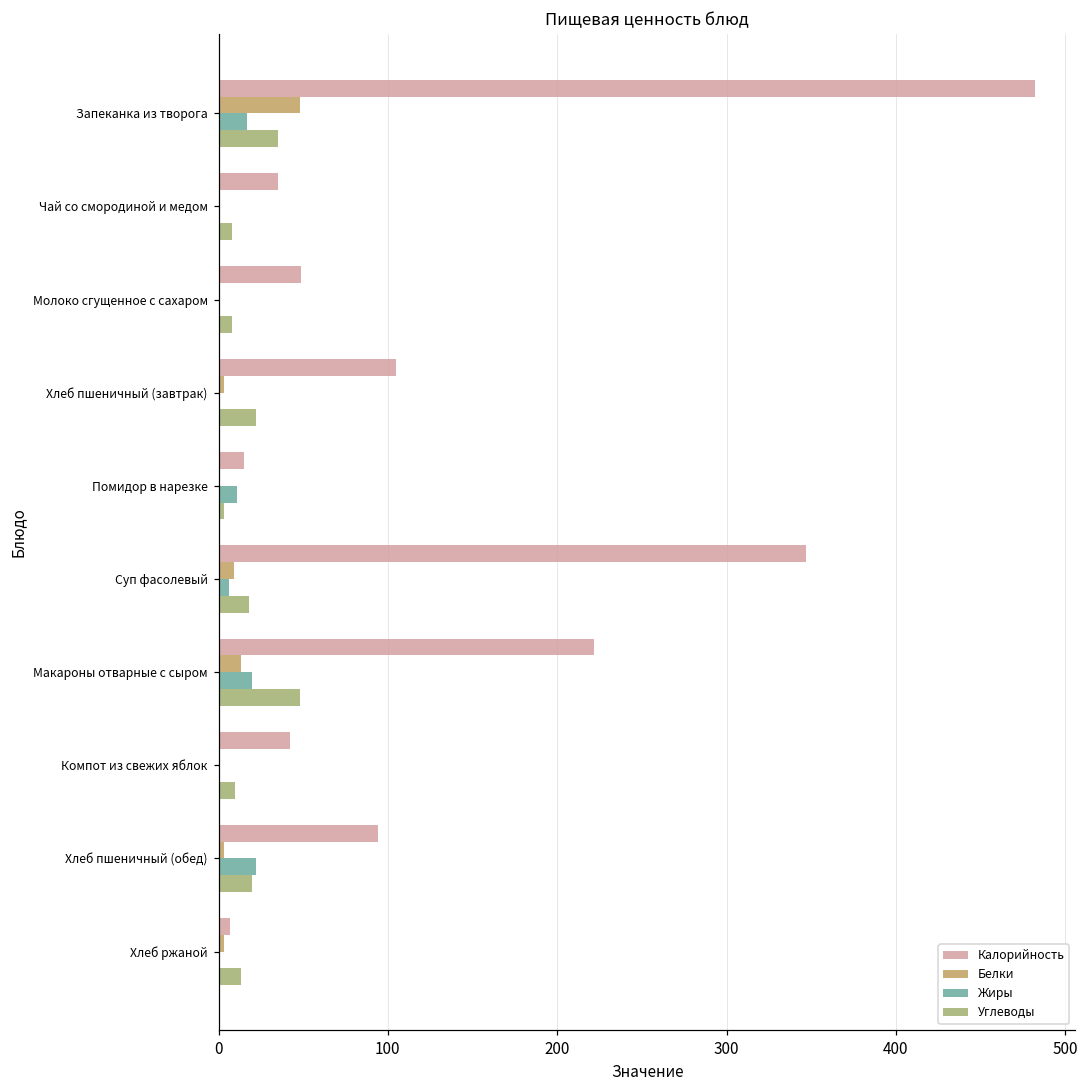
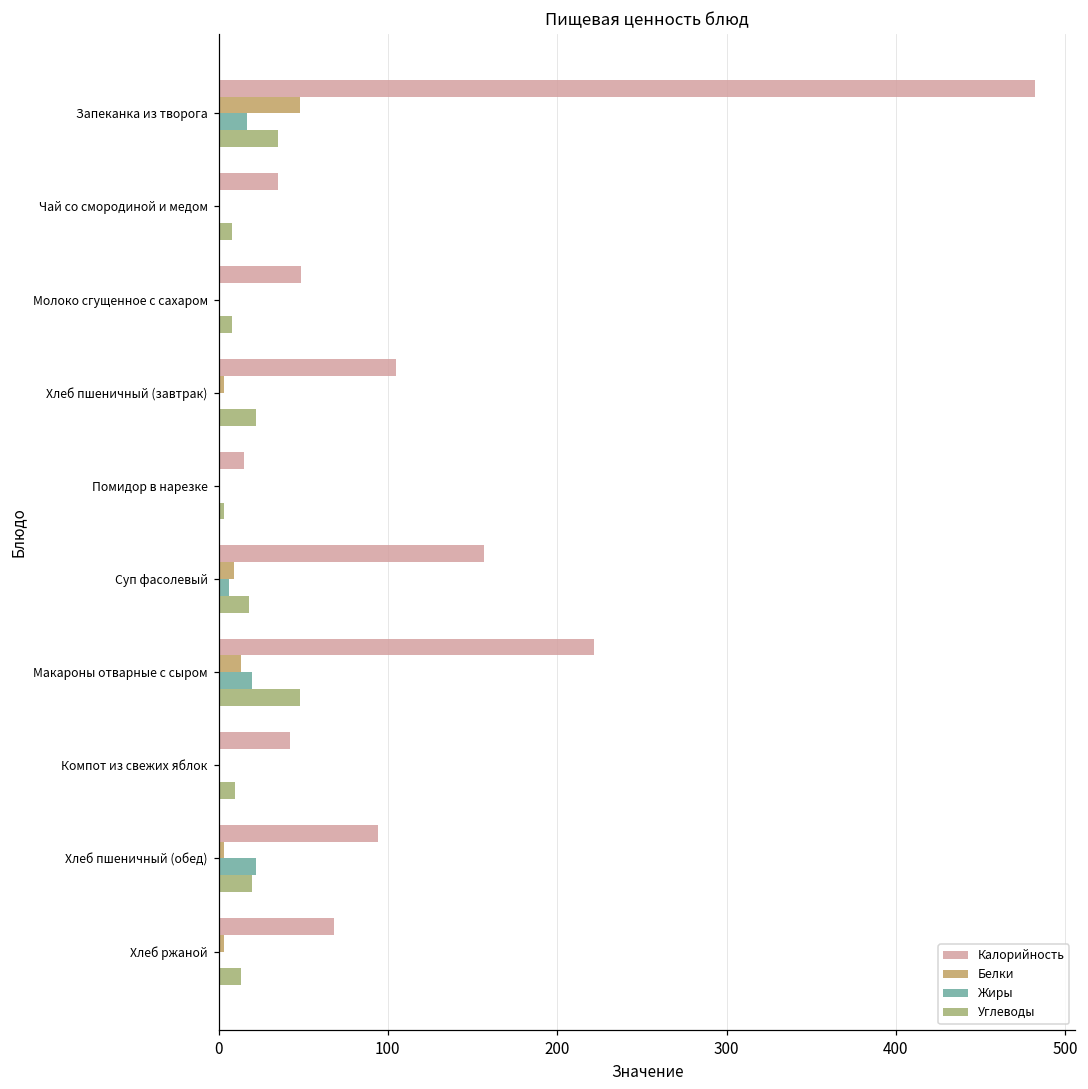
Жиры, Помидор в нарезке: 11 -> 0
Калорийность, Суп фасолевый: 347 -> 157
Калорийность, Хлеб ржаной: 7 -> 68
